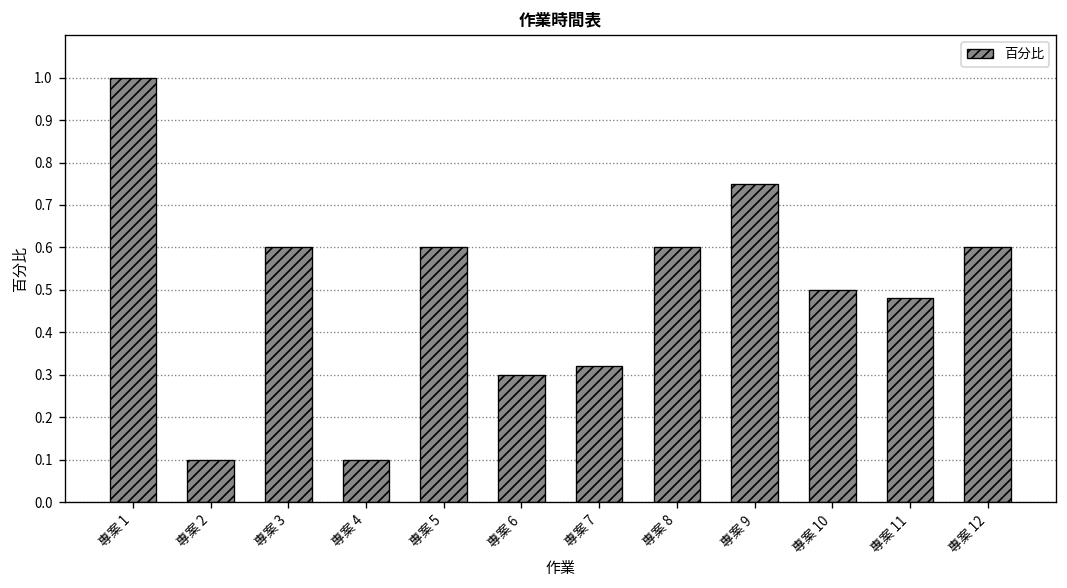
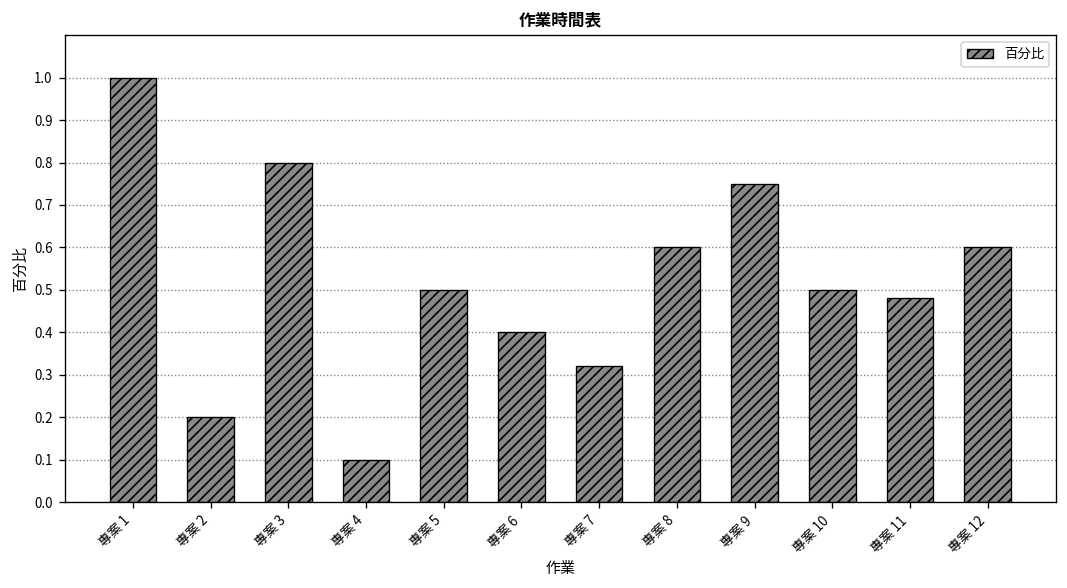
專案 2: 0.1 -> 0.2
專案 3: 0.6 -> 0.8
專案 5: 0.6 -> 0.5
專案 6: 0.3 -> 0.4
